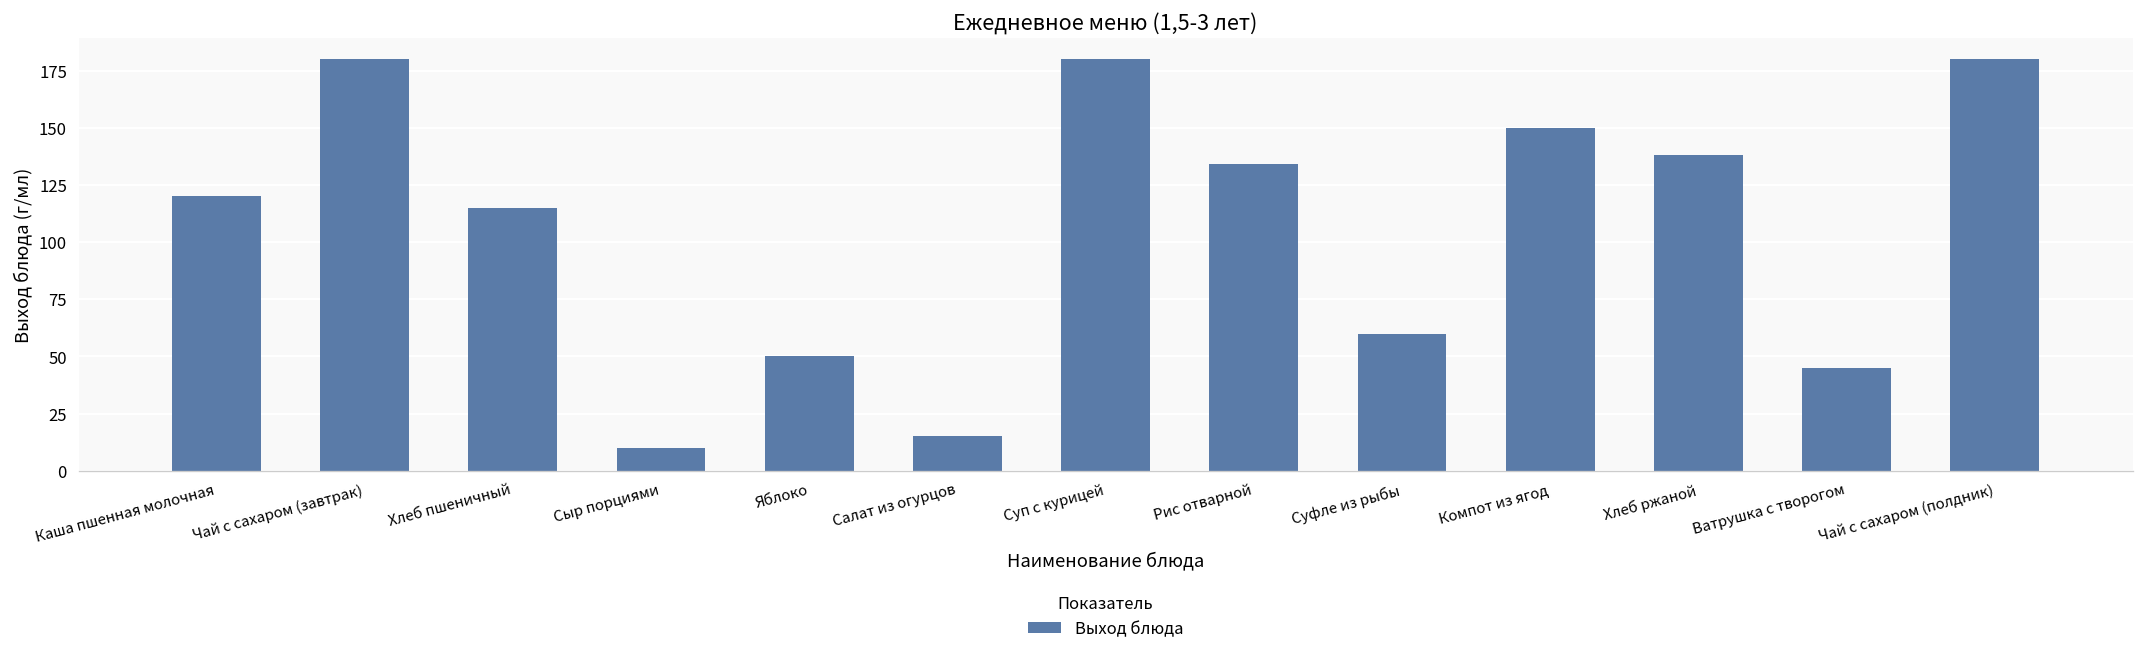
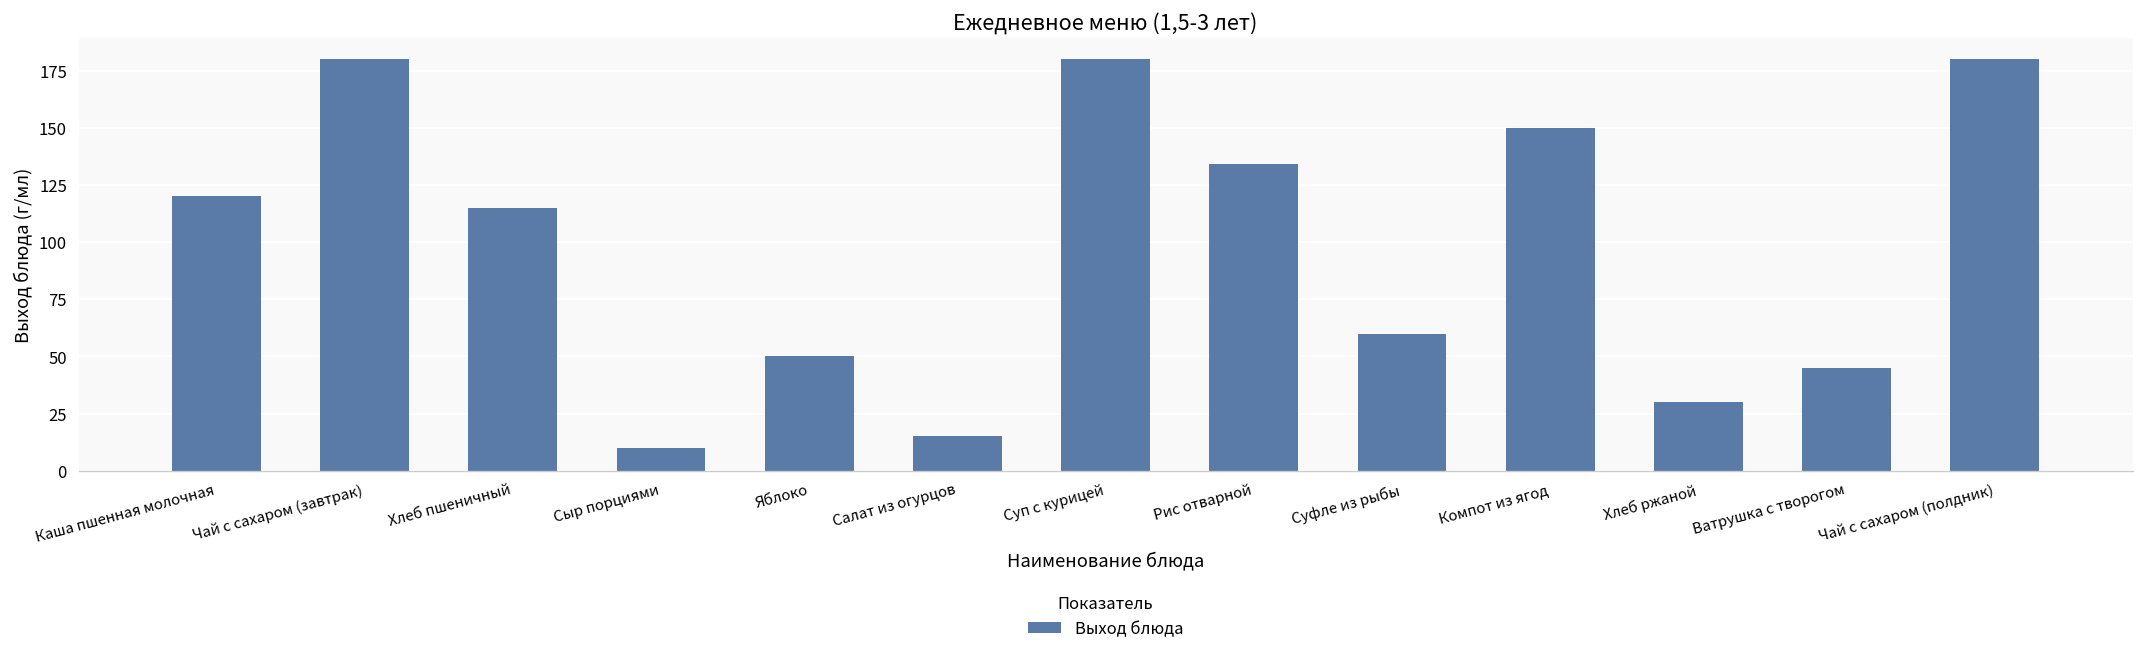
Хлеб ржаной: 138 -> 30
